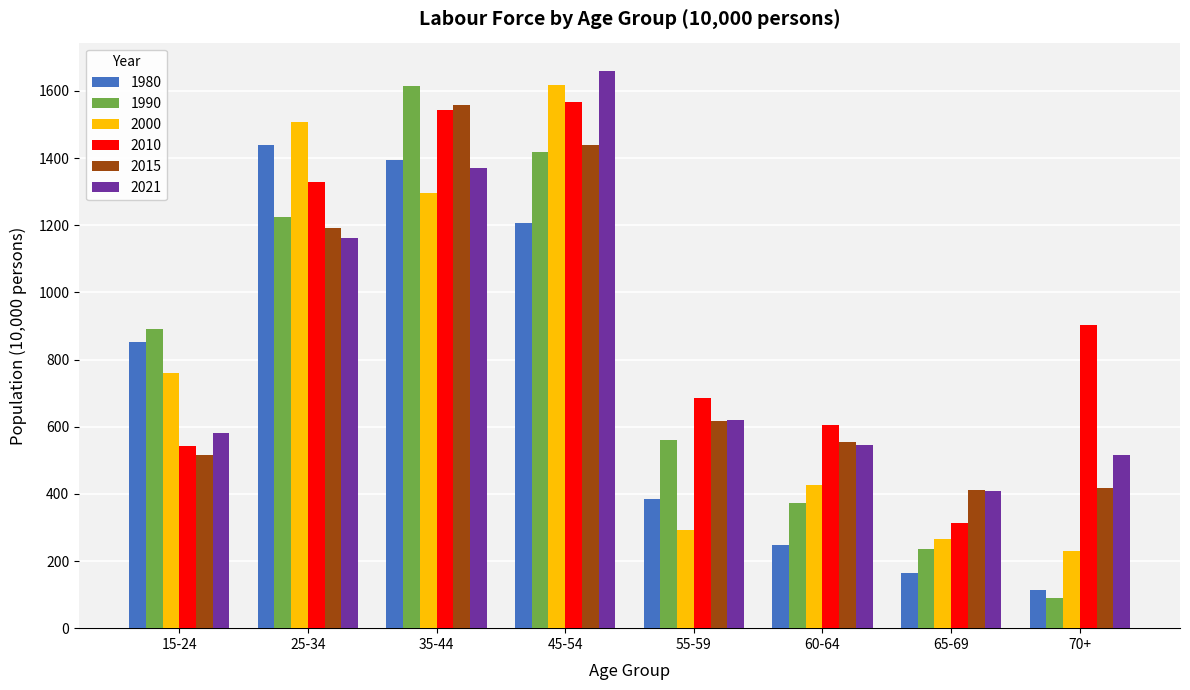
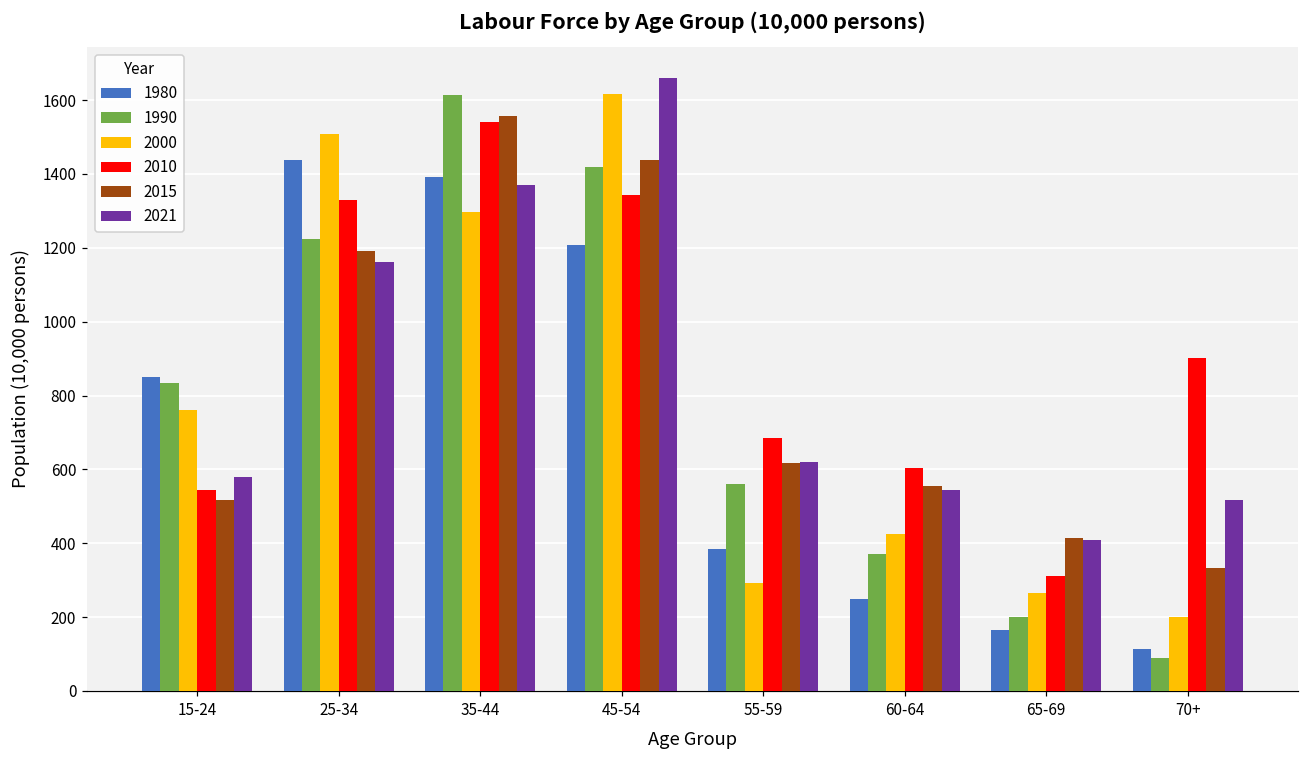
1990, 15-24: 890 -> 830
2010, 45-54: 1570 -> 1340
1990, 65-69: 240 -> 200
2000, 70+: 230 -> 200
2015, 70+: 420 -> 330
